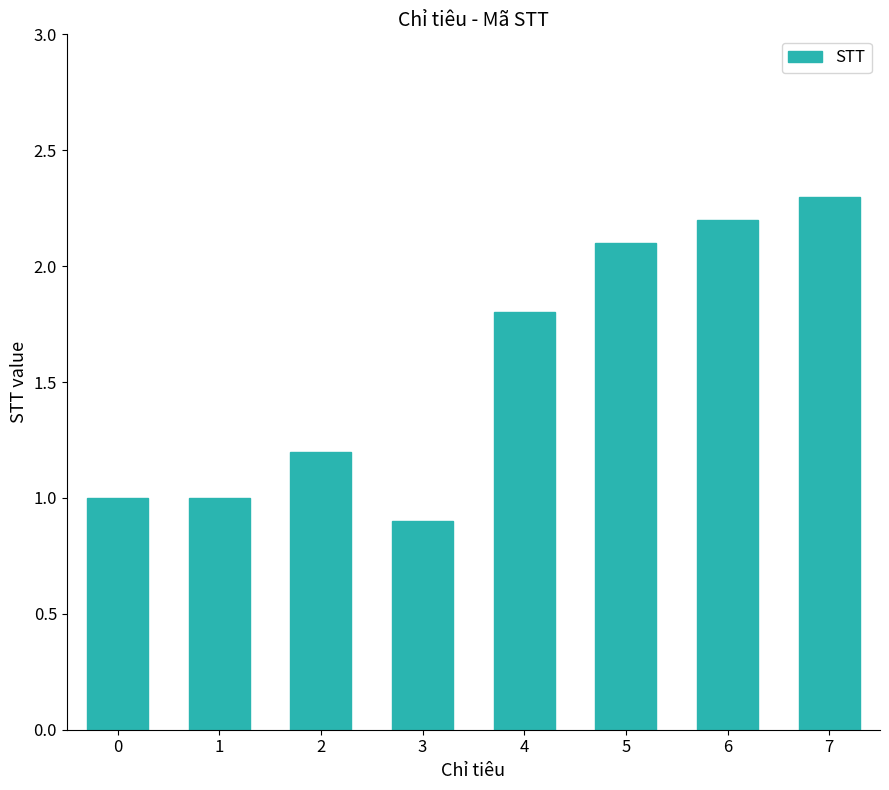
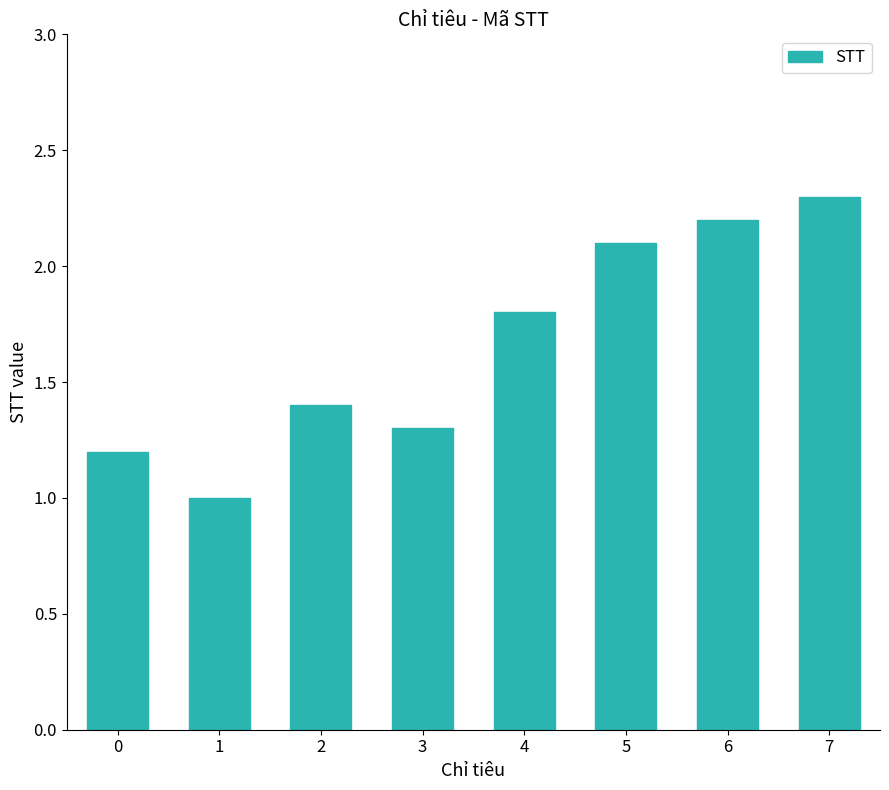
0: 1.0 -> 1.2
2: 1.2 -> 1.4
3: 0.9 -> 1.3
